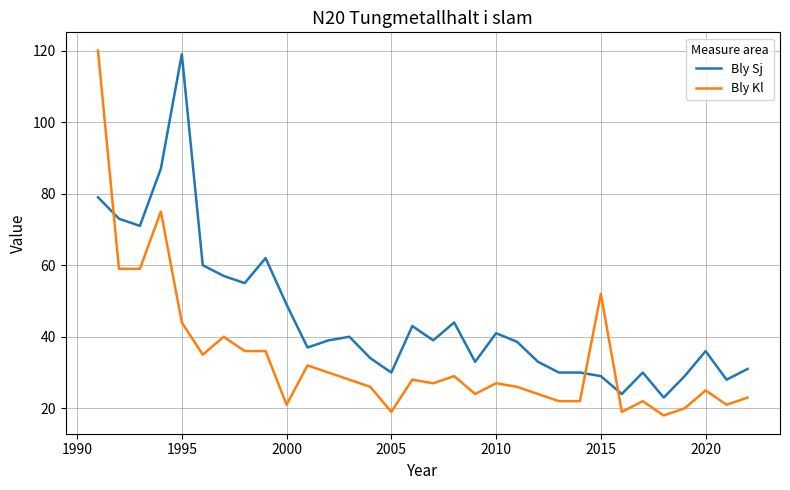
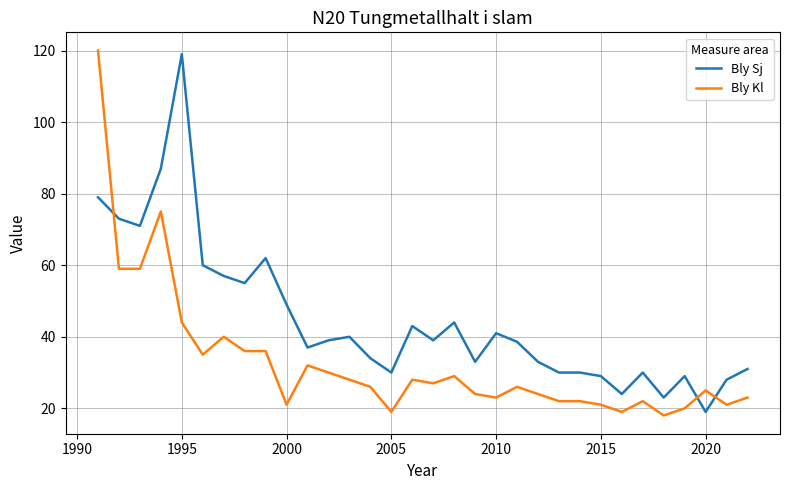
Bly Kl, 2010: 27 -> 23
Bly Kl, 2015: 52 -> 21
Bly Sj, 2020: 36 -> 19
